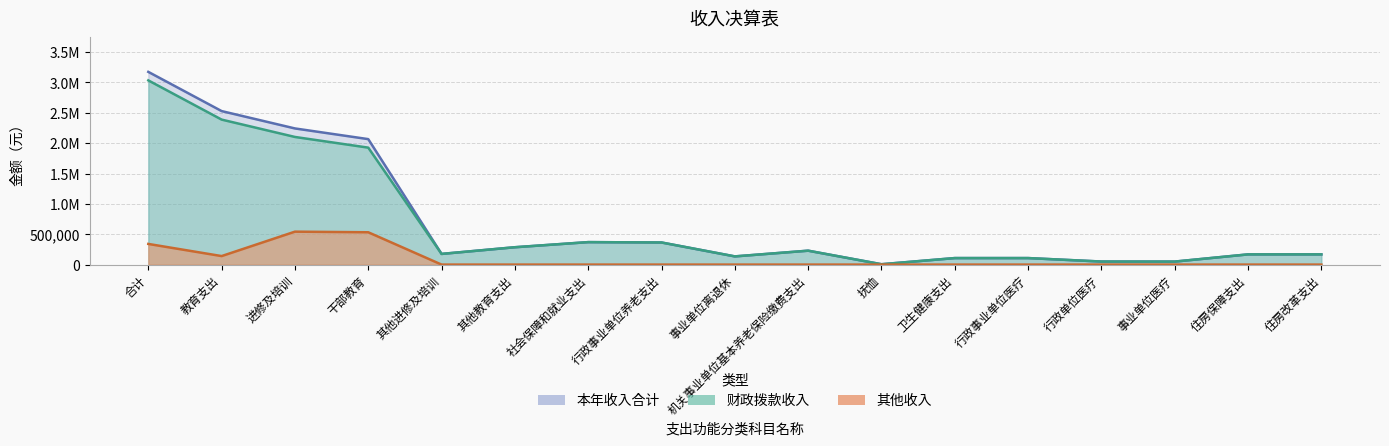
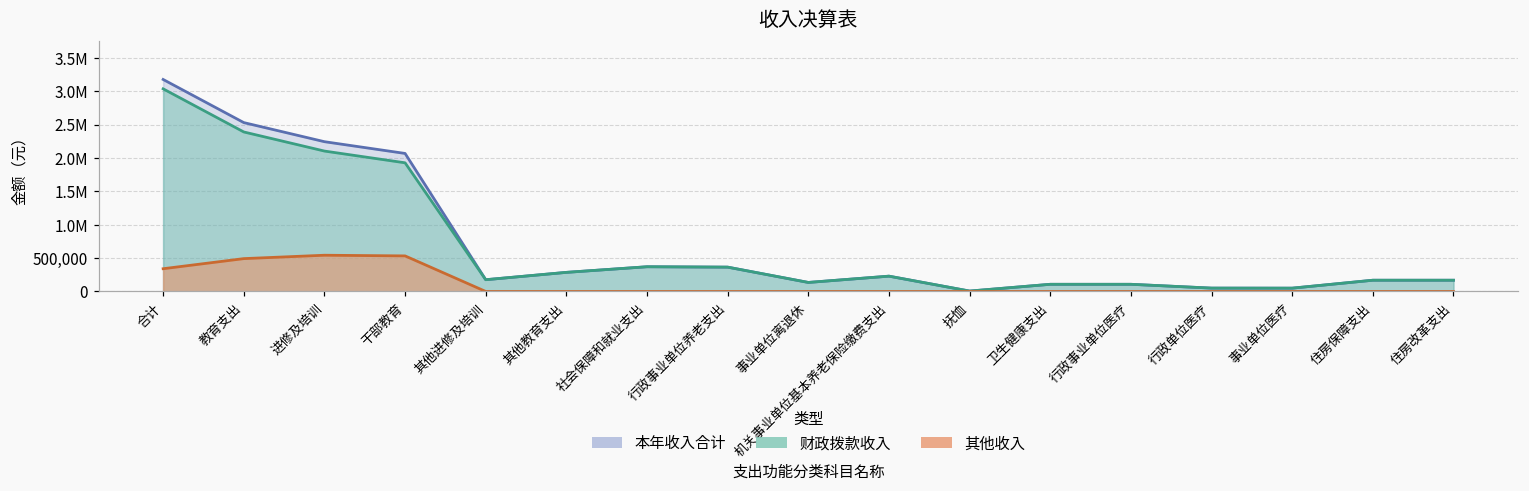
其他收入, 教育支出: 100,000 -> 500,000
